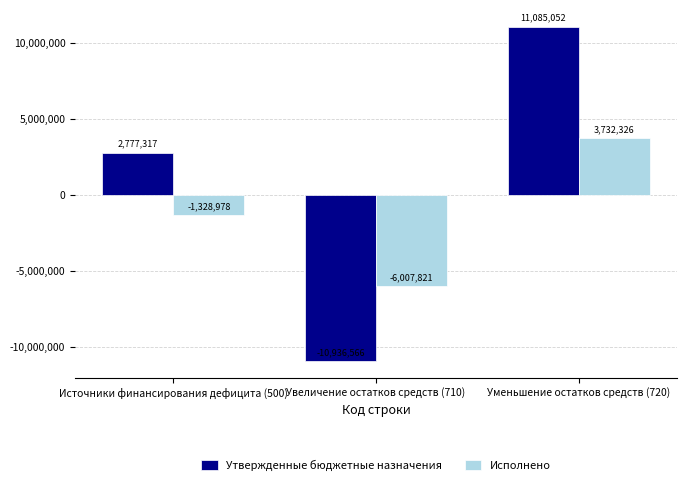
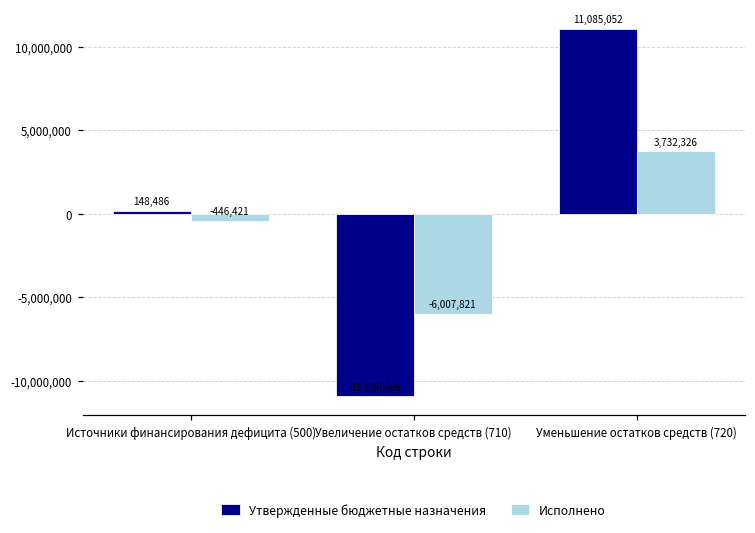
Утвержденные бюджетные назначения, Источники финансирования дефицита (500): 2,777,317 -> 148,486
Исполнено, Источники финансирования дефицита (500): -1,328,978 -> -446,421
